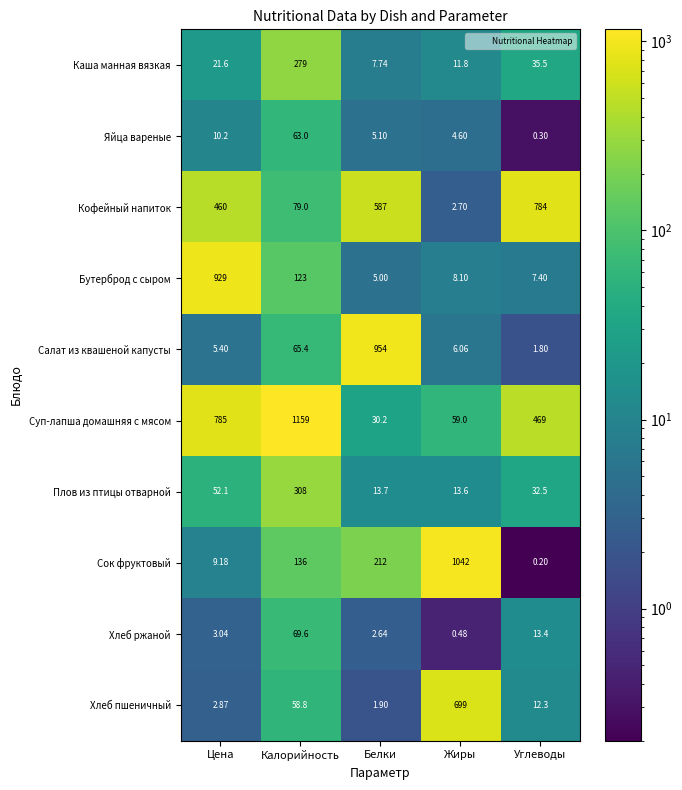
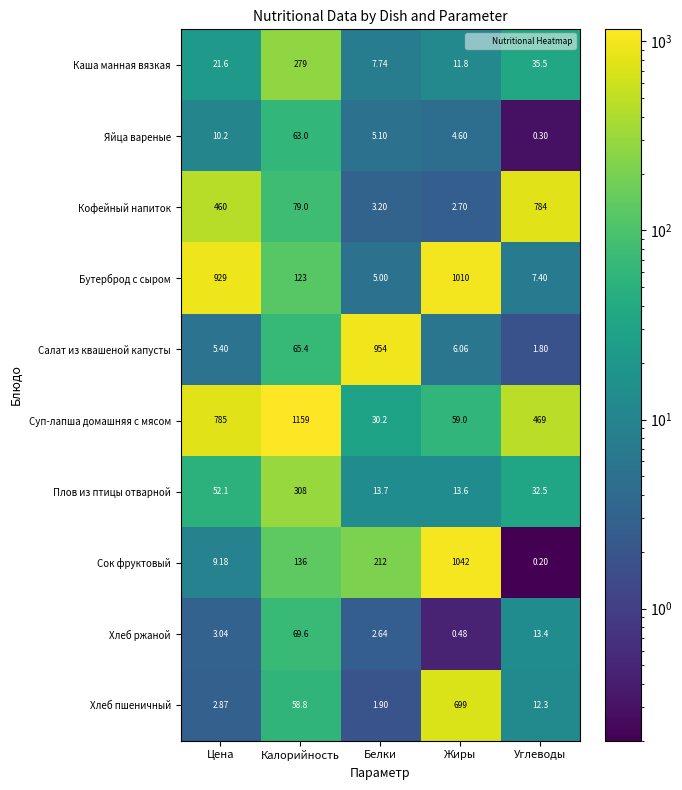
Кофейный напиток, Белки: 587 -> 3.20
Бутерброд с сыром, Жиры: 8.10 -> 1010
